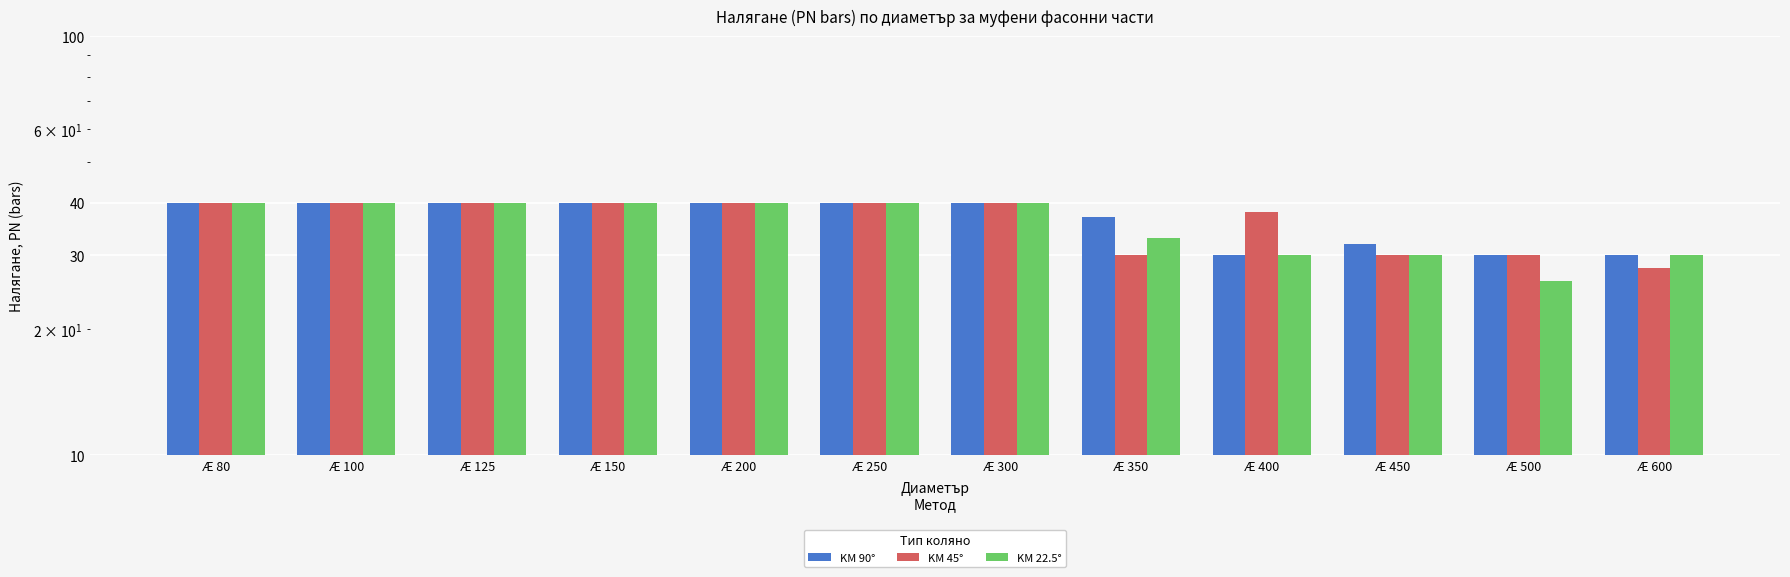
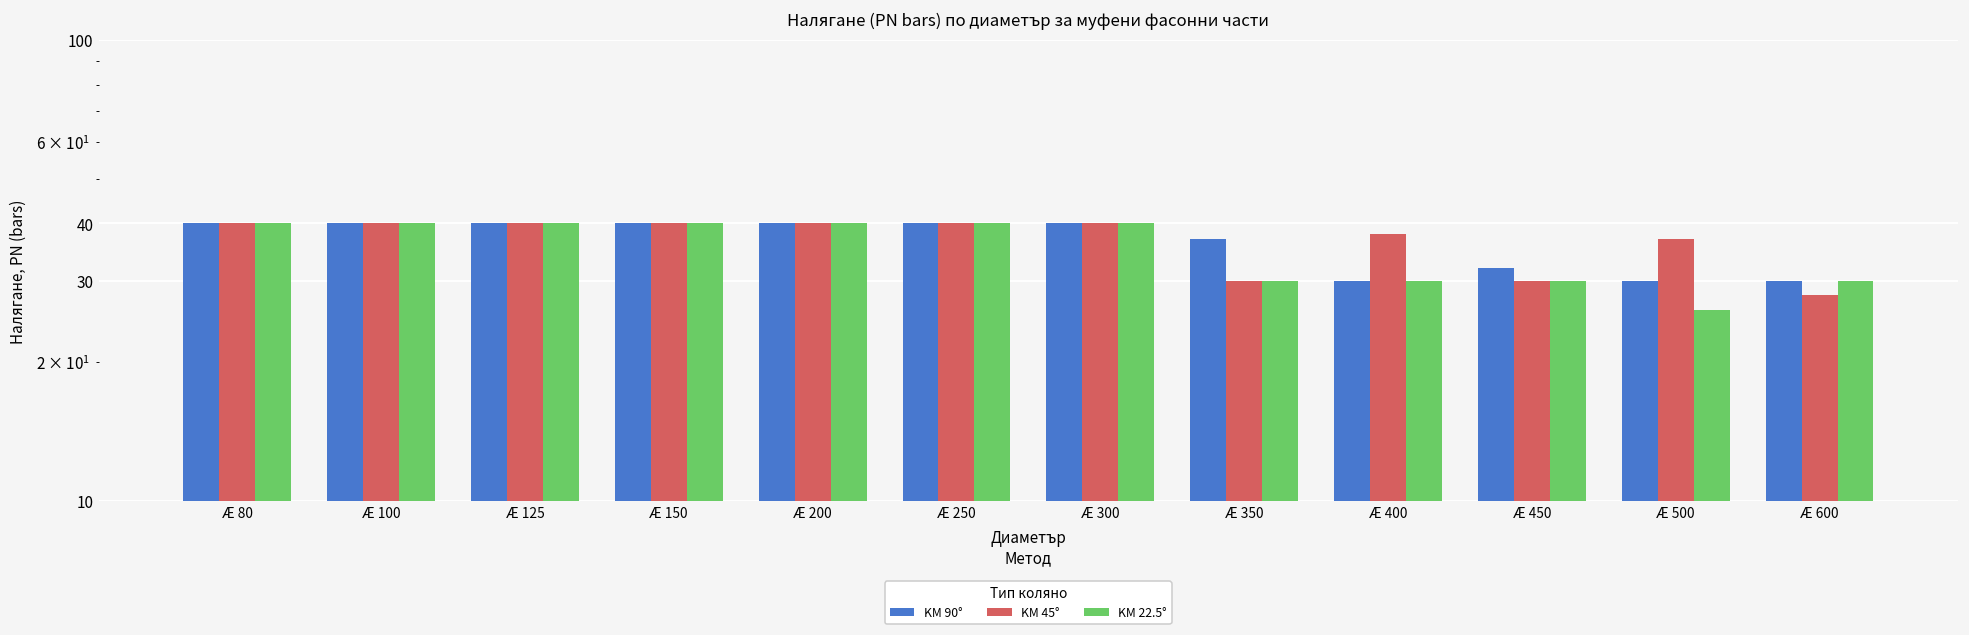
KM 22.5°, Æ 350: 33 -> 30
KM 45°, Æ 500: 30 -> 37
